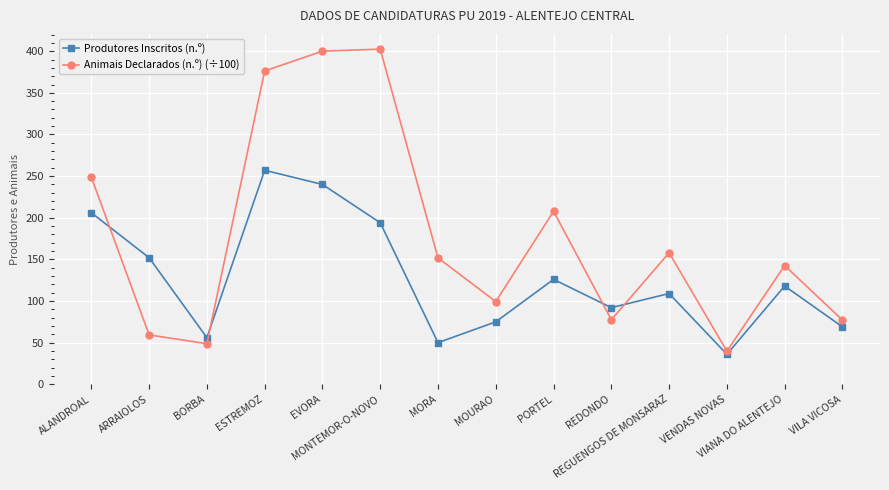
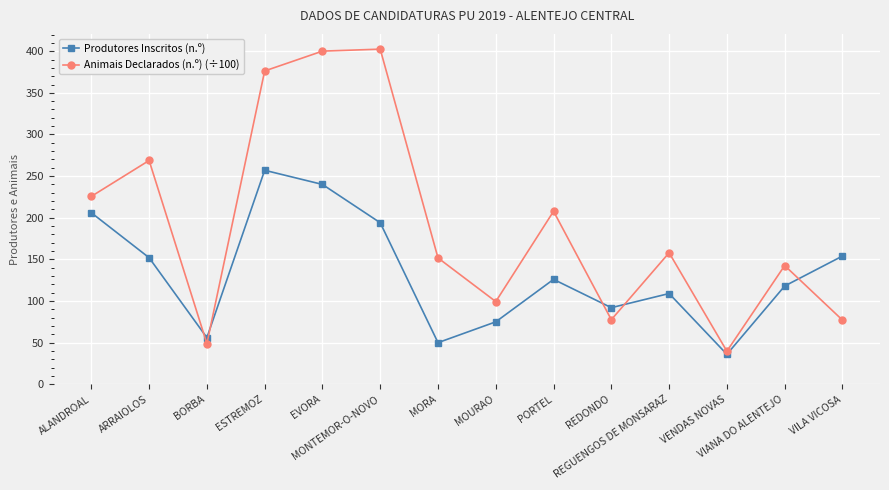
Animais Declarados (n.º) (÷100), ALANDROAL: 250 -> 230
Animais Declarados (n.º) (÷100), ARRAIOLOS: 60 -> 270
Produtores Inscritos (n.º), VILA VICOSA: 70 -> 150
